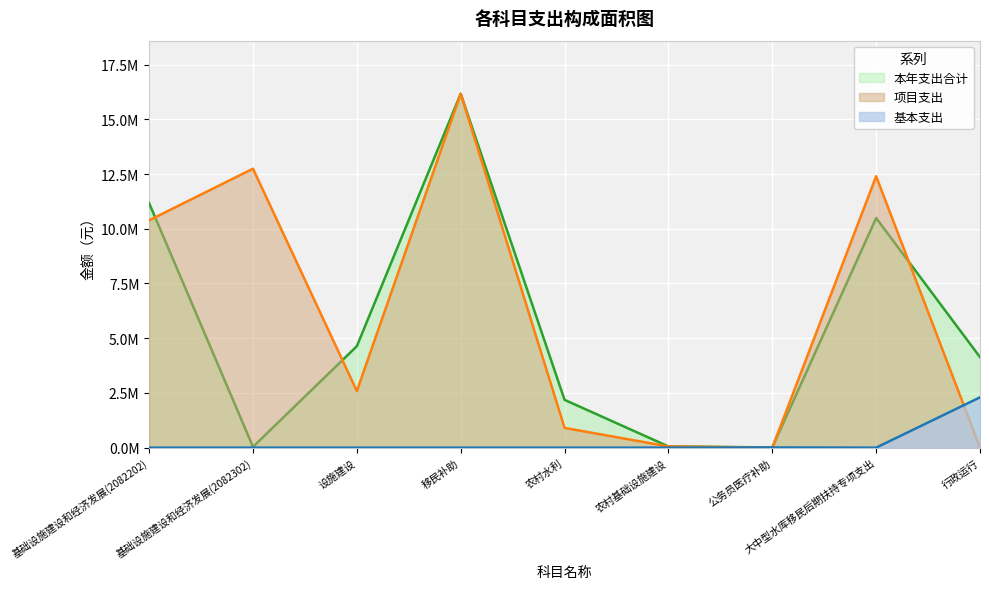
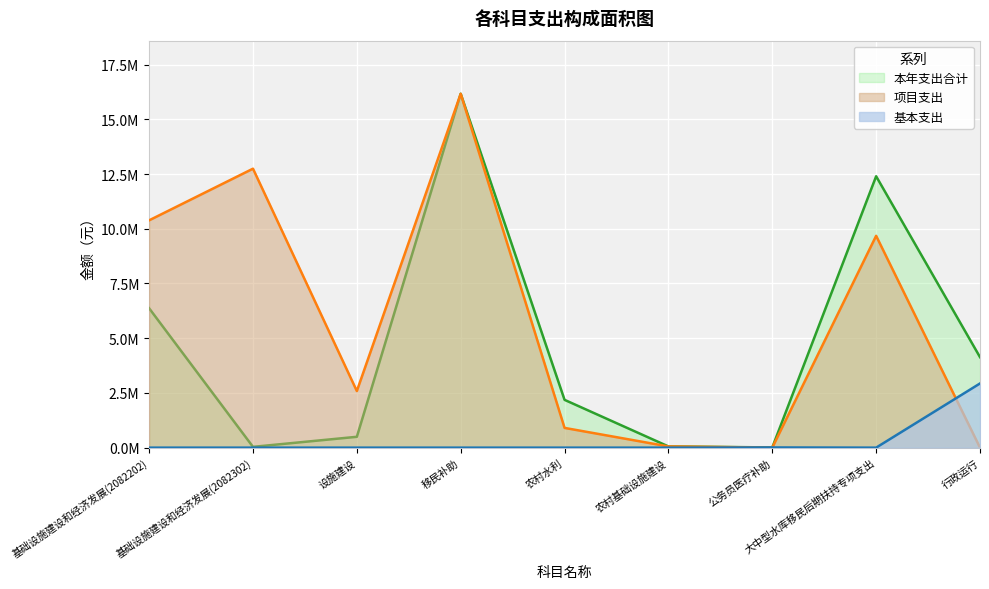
本年支出合计, 基础设施建设和经济发展(2082202): 11200000 -> 6400000
本年支出合计, 设施建设: 4600000 -> 500000
本年支出合计, 大中型水库移民后期扶持专项支出: 10500000 -> 12400000
项目支出, 大中型水库移民后期扶持专项支出: 12400000 -> 9700000
基本支出, 行政运行: 2300000 -> 2900000
